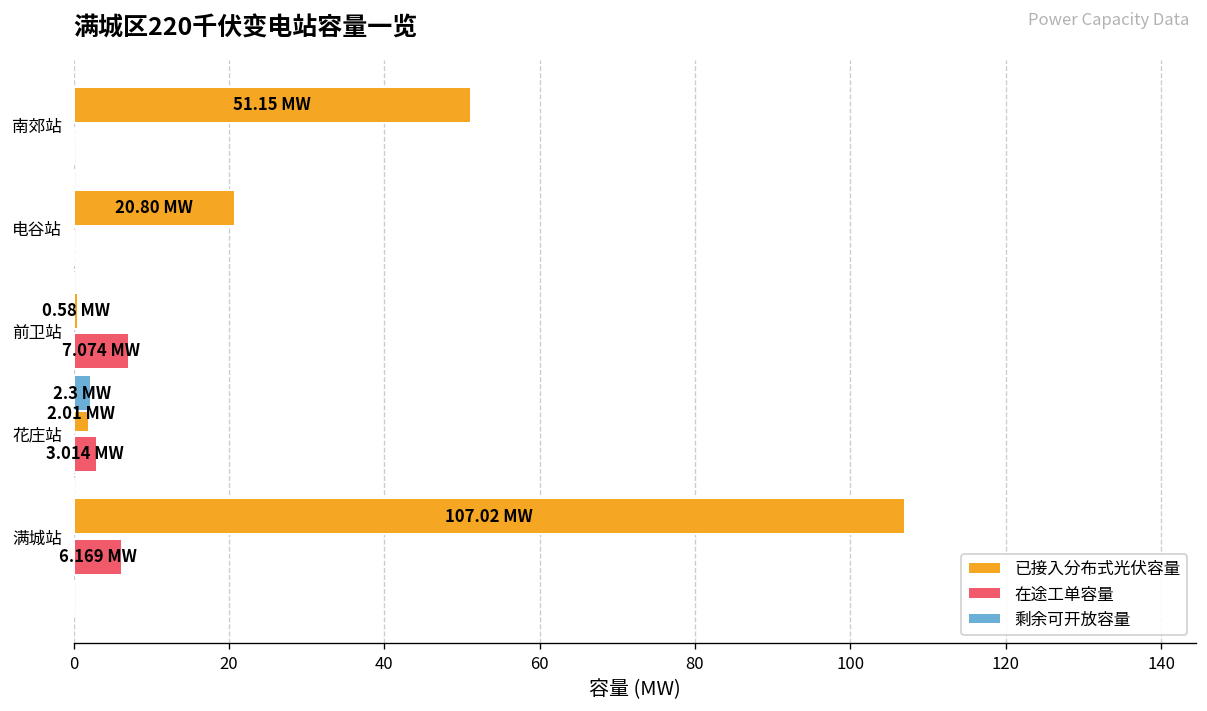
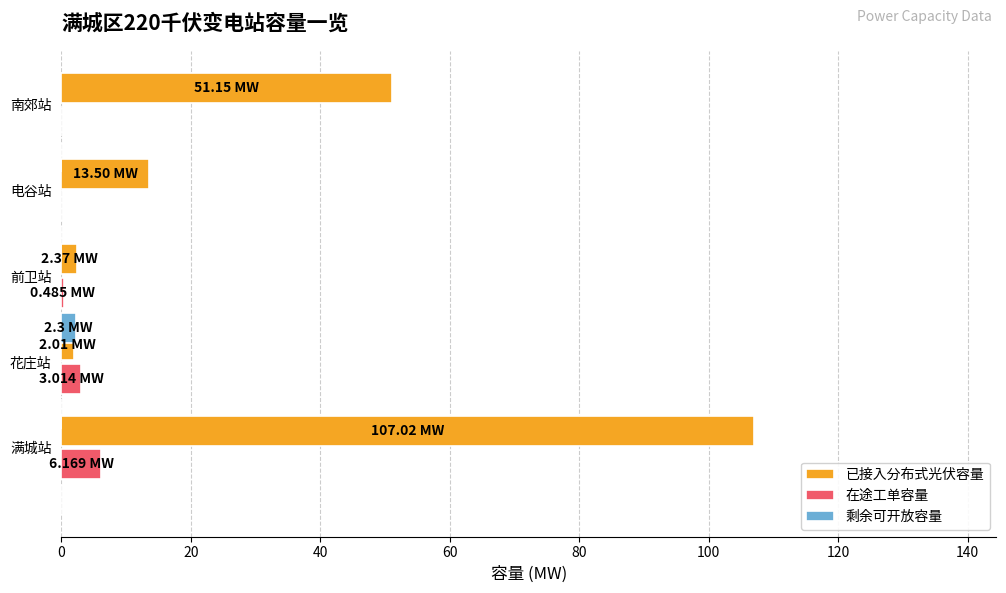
已接入分布式光伏容量, 电谷站: 20.80 -> 13.50
已接入分布式光伏容量, 前卫站: 0.58 -> 2.37
在途工单容量, 前卫站: 7.074 -> 0.485
